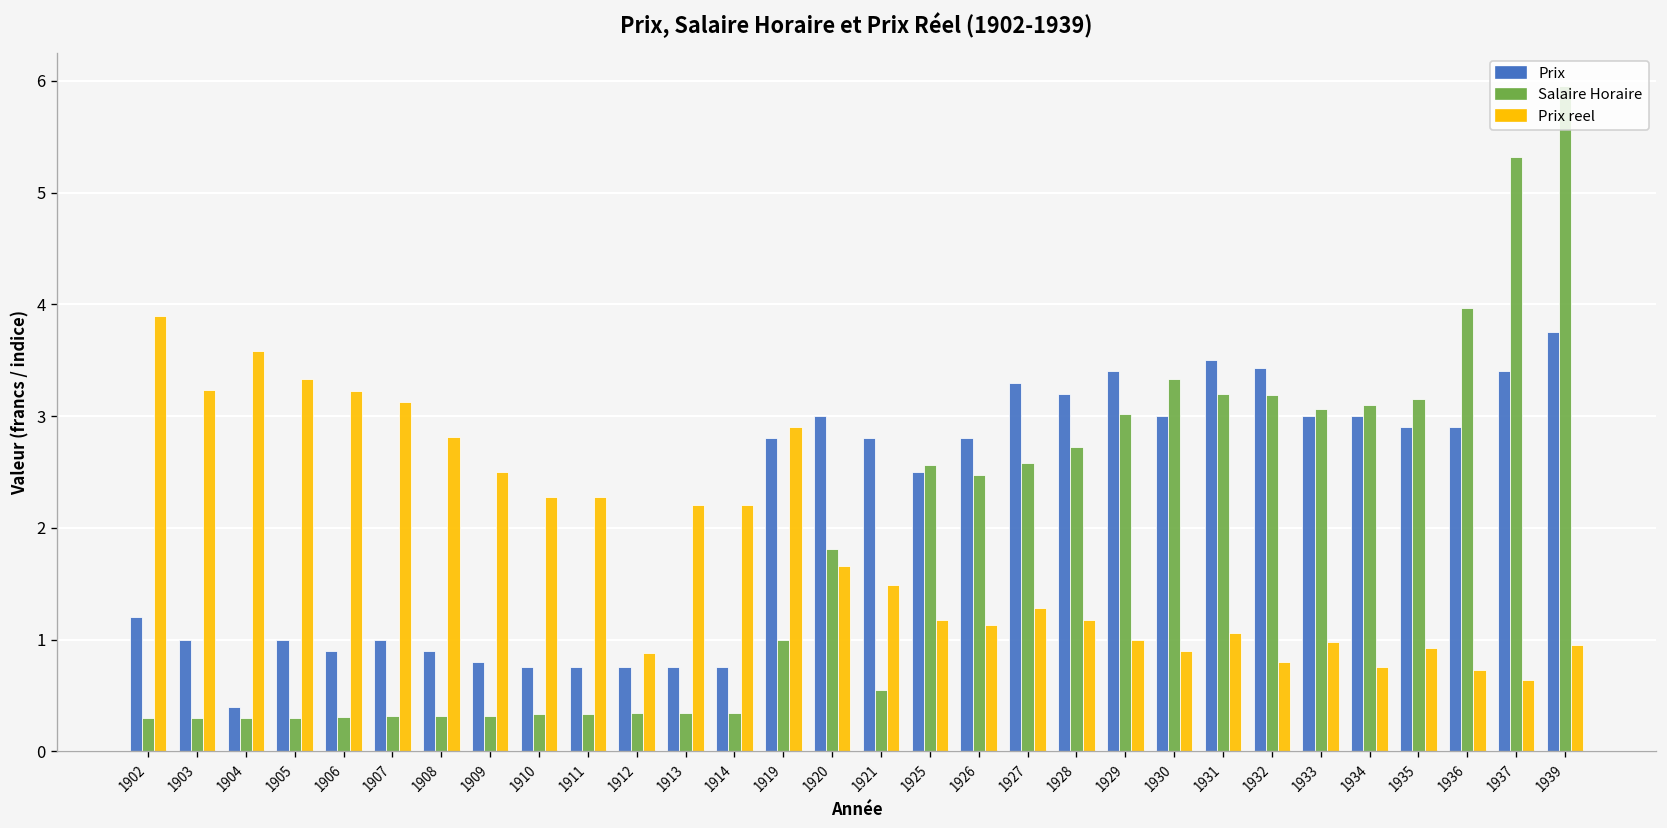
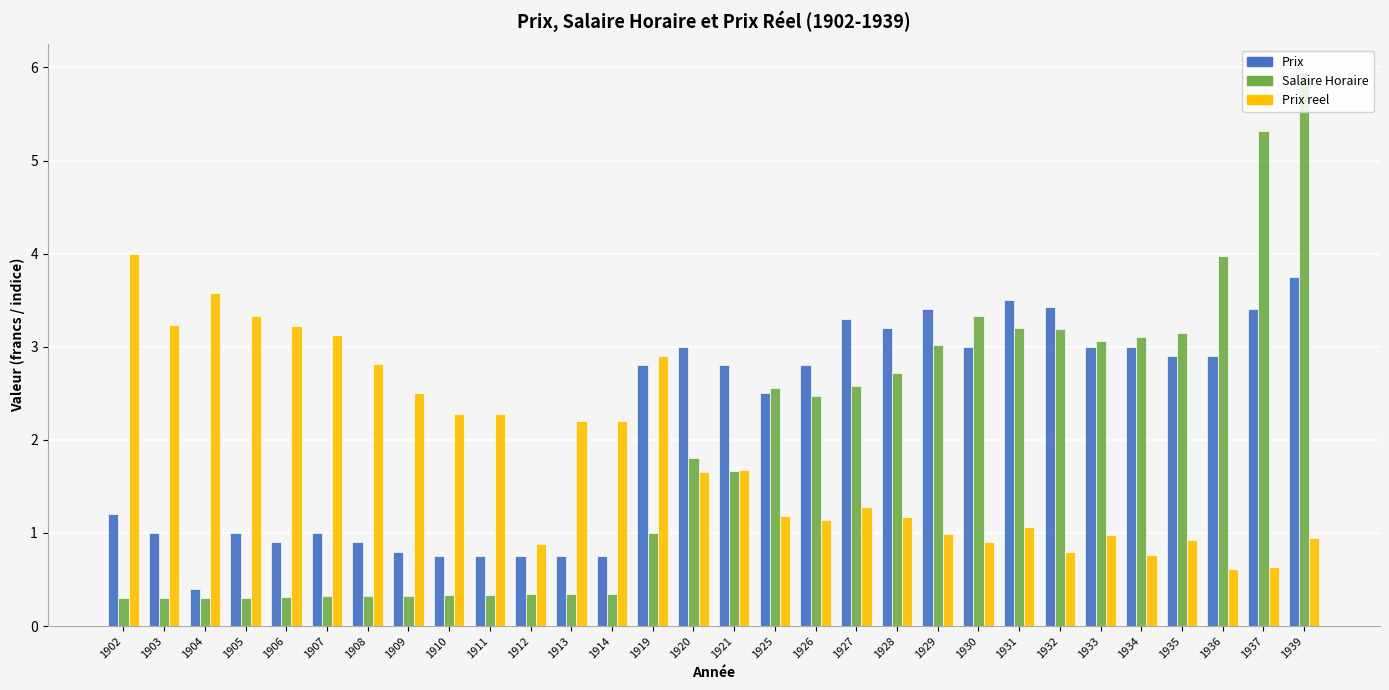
Prix reel, 1902: 3.9 -> 4.0
Salaire Horaire, 1921: 0.6 -> 1.7
Prix reel, 1921: 1.5 -> 1.7
Prix reel, 1936: 0.7 -> 0.6
